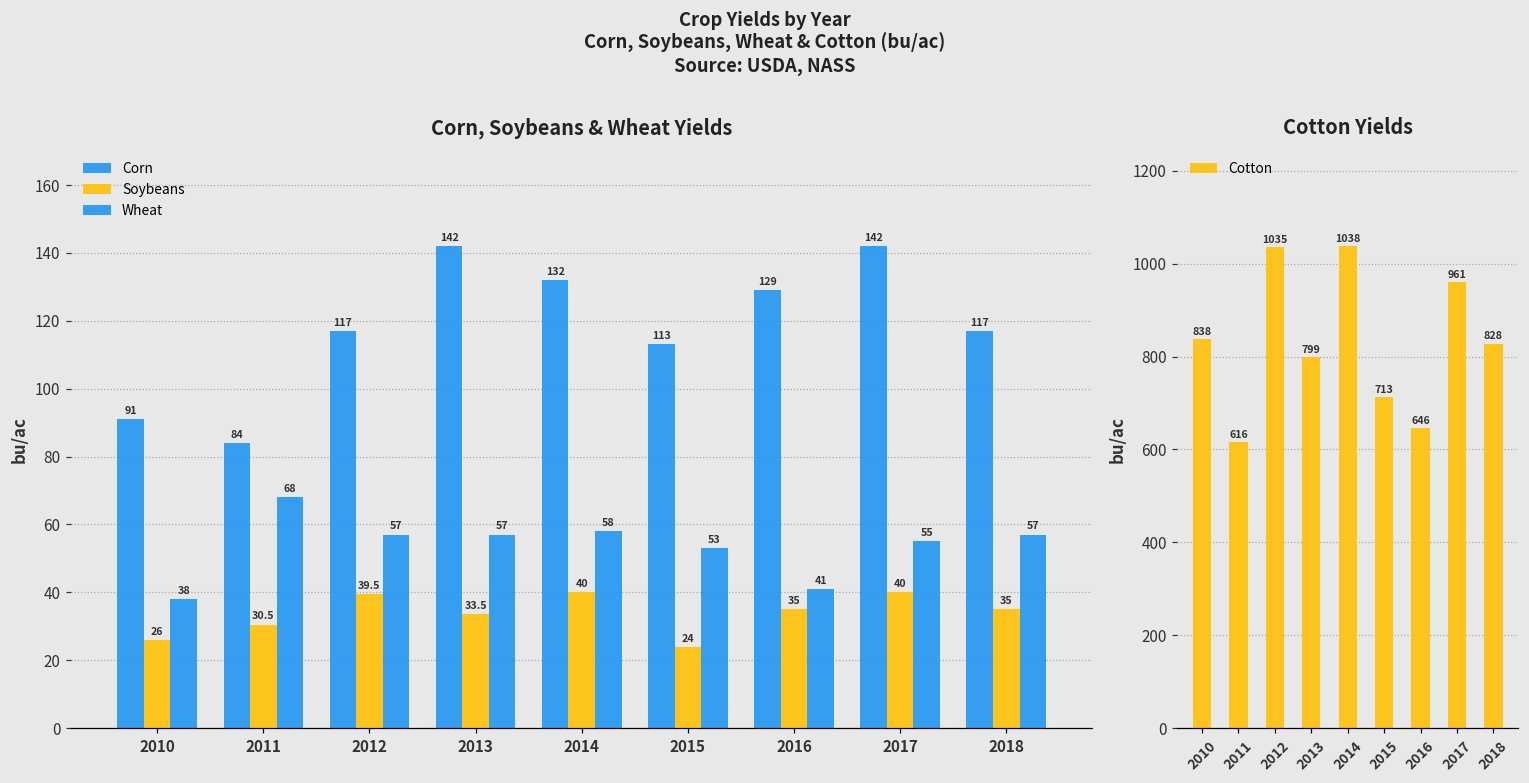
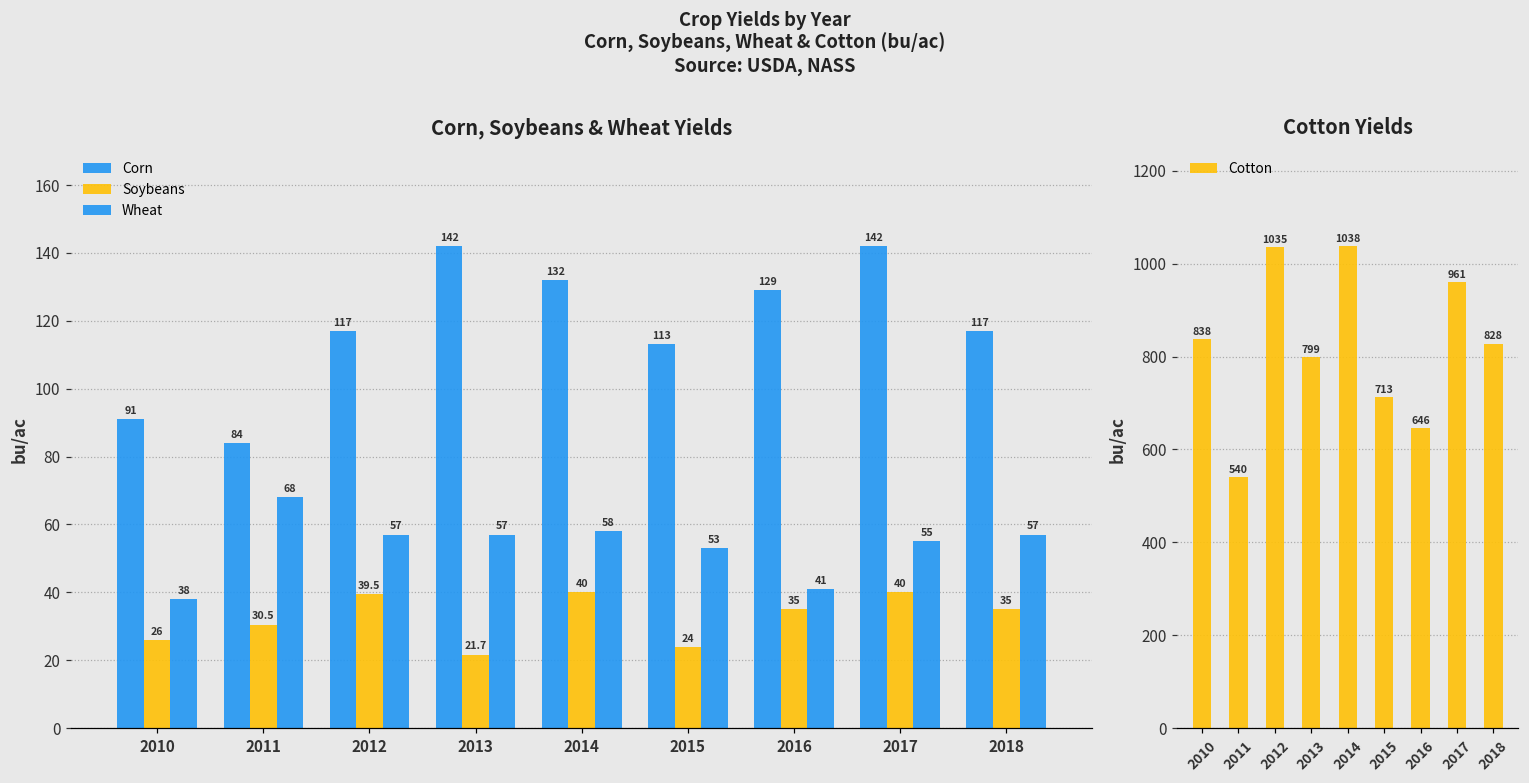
Corn, Soybeans & Wheat Yields, Soybeans, 2013: 33.5 -> 21.7
Cotton Yields, 2011: 616 -> 540
